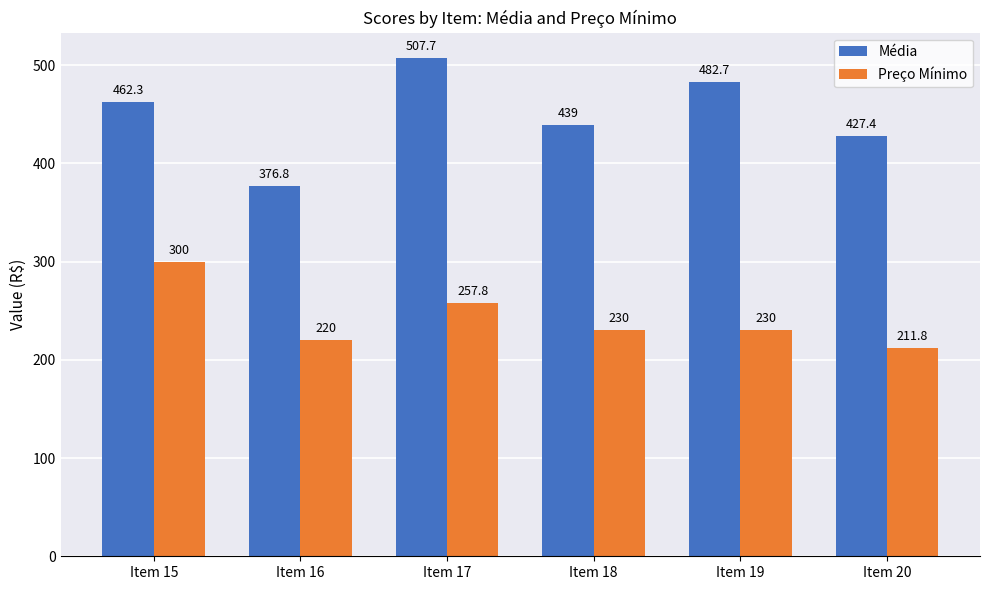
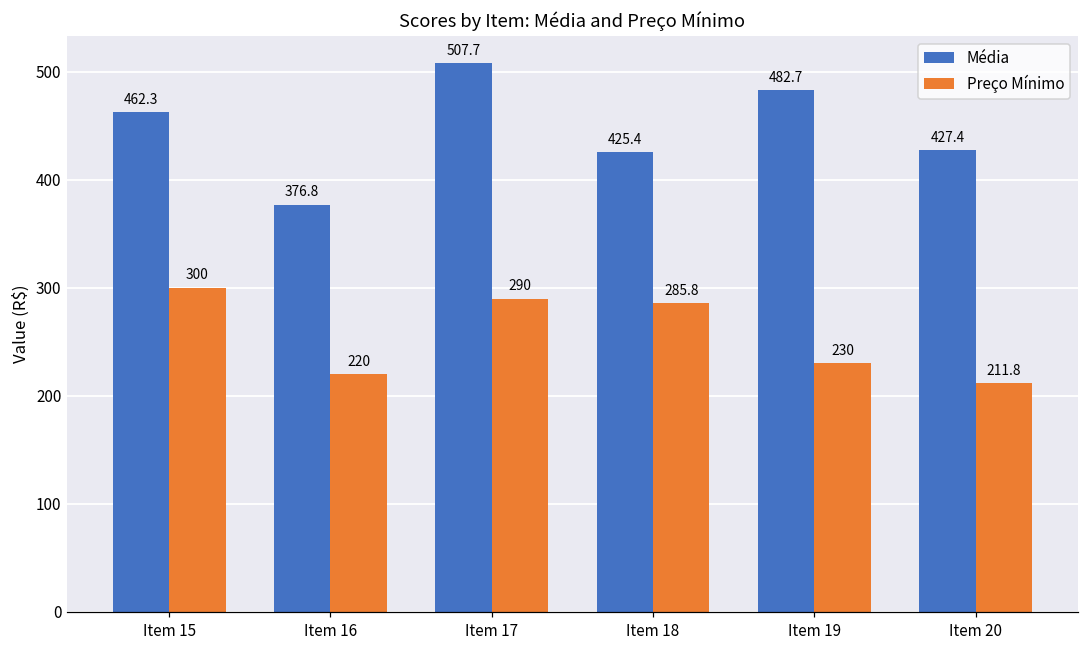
Preço Mínimo, Item 17: 257.8 -> 290
Média, Item 18: 439 -> 425.4
Preço Mínimo, Item 18: 230 -> 285.8
